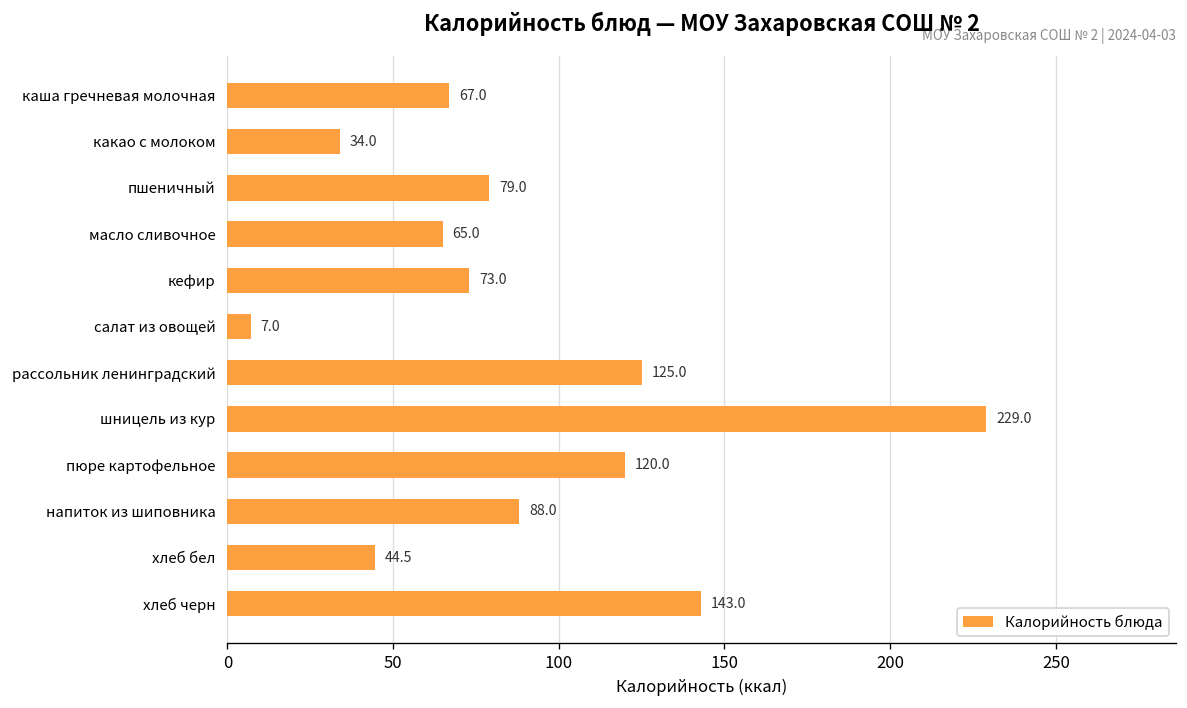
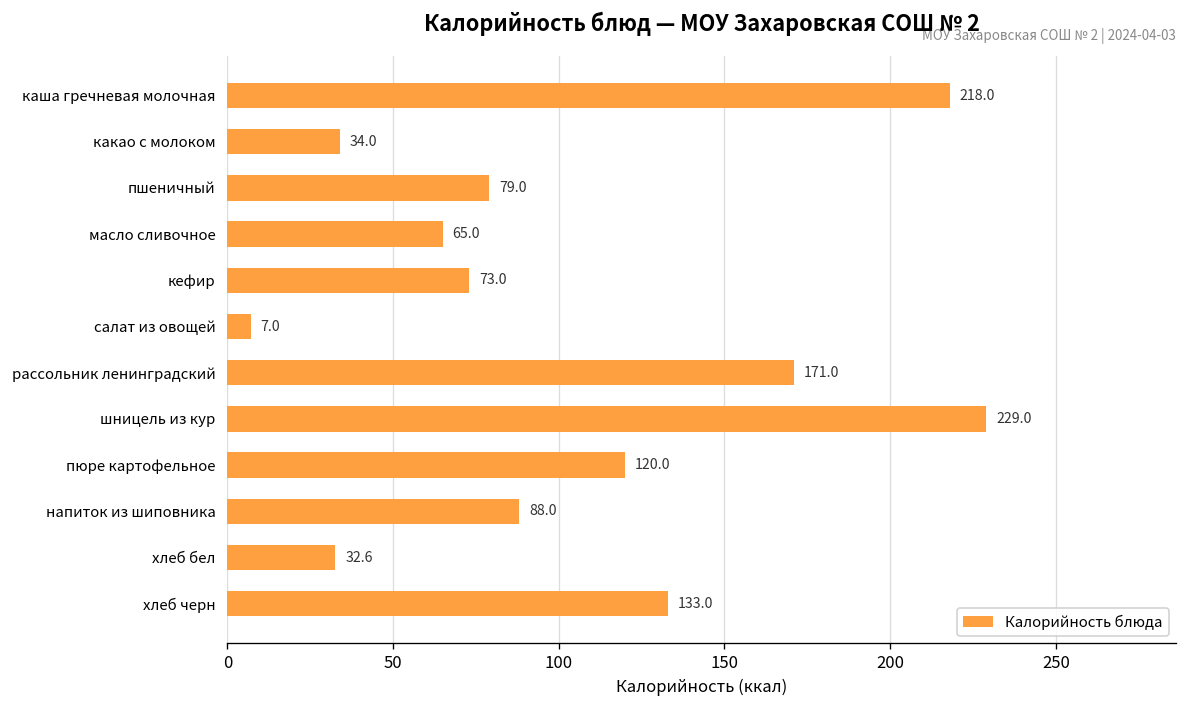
каша гречневая молочная: 67.0 -> 218.0
рассольник ленинградский: 125.0 -> 171.0
хлеб бел: 44.5 -> 32.6
хлеб черн: 143.0 -> 133.0
